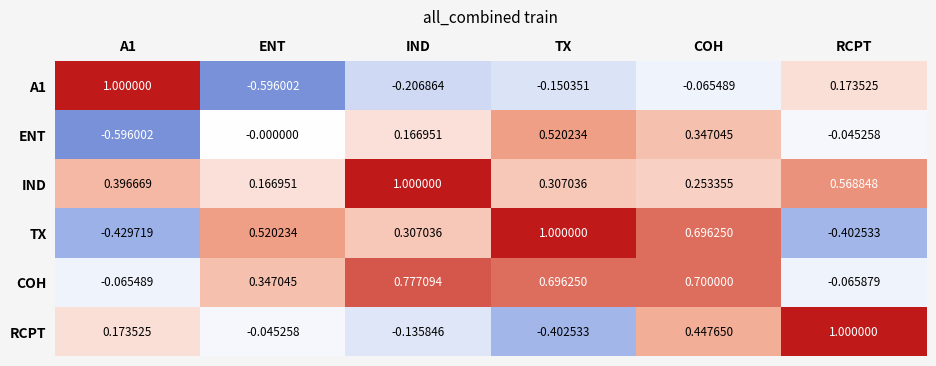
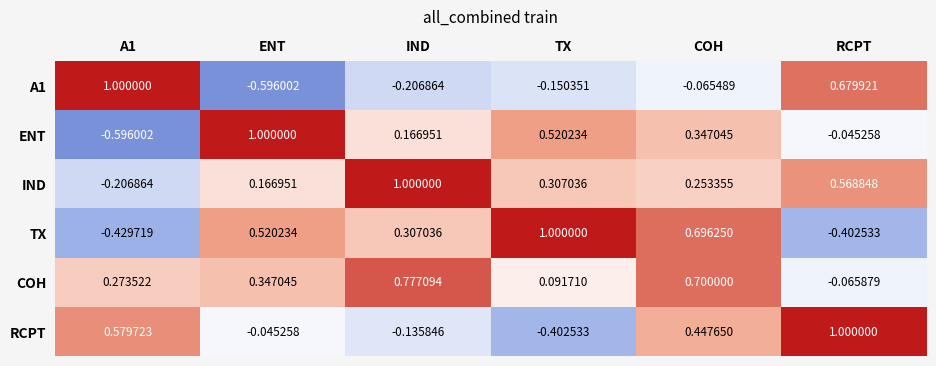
A1, RCPT: 0.173525 -> 0.679921
ENT, ENT: -0.000000 -> 1.000000
IND, A1: 0.396669 -> -0.206864
COH, A1: -0.065489 -> 0.273522
COH, TX: 0.696250 -> 0.091710
RCPT, A1: 0.173525 -> 0.579723
